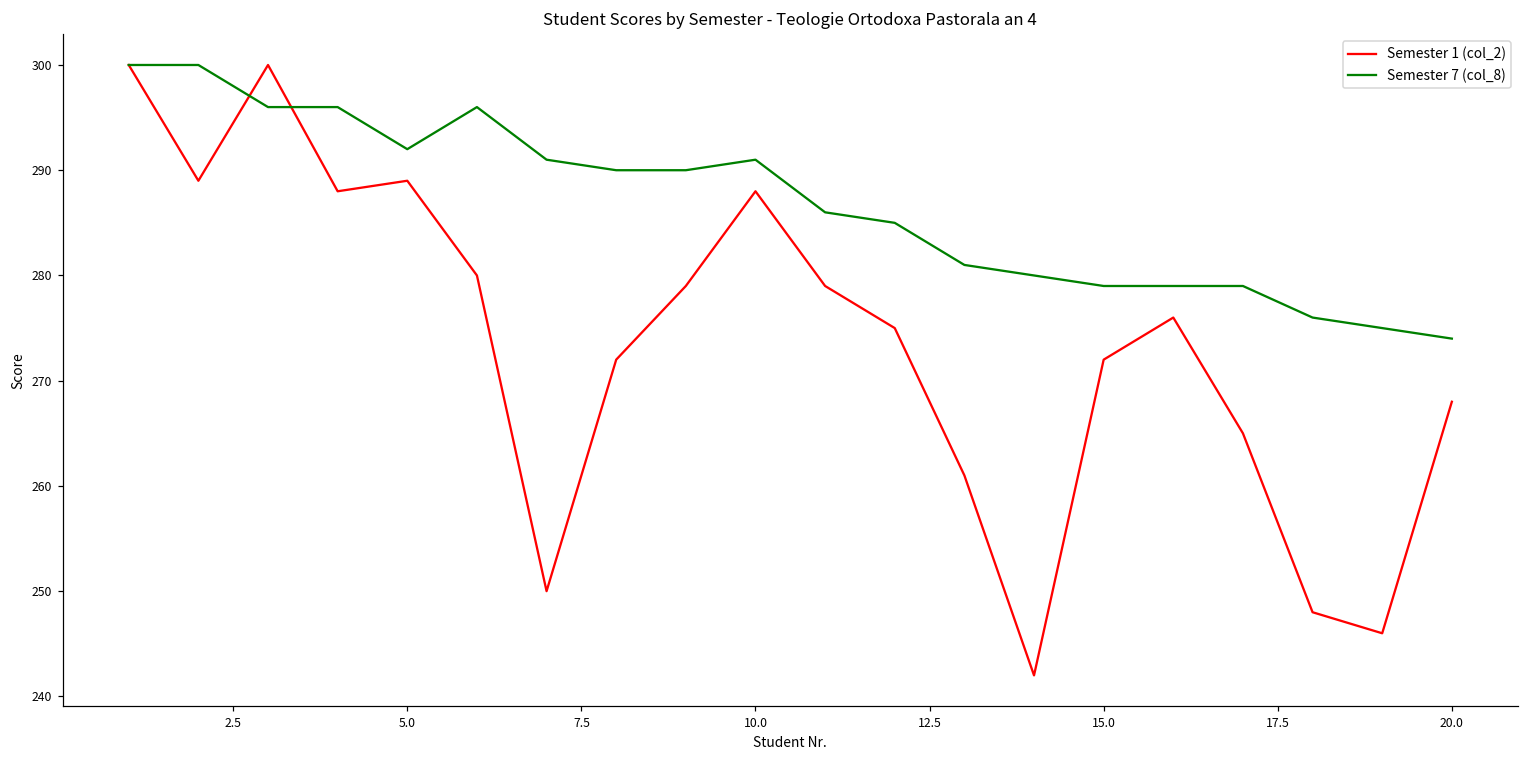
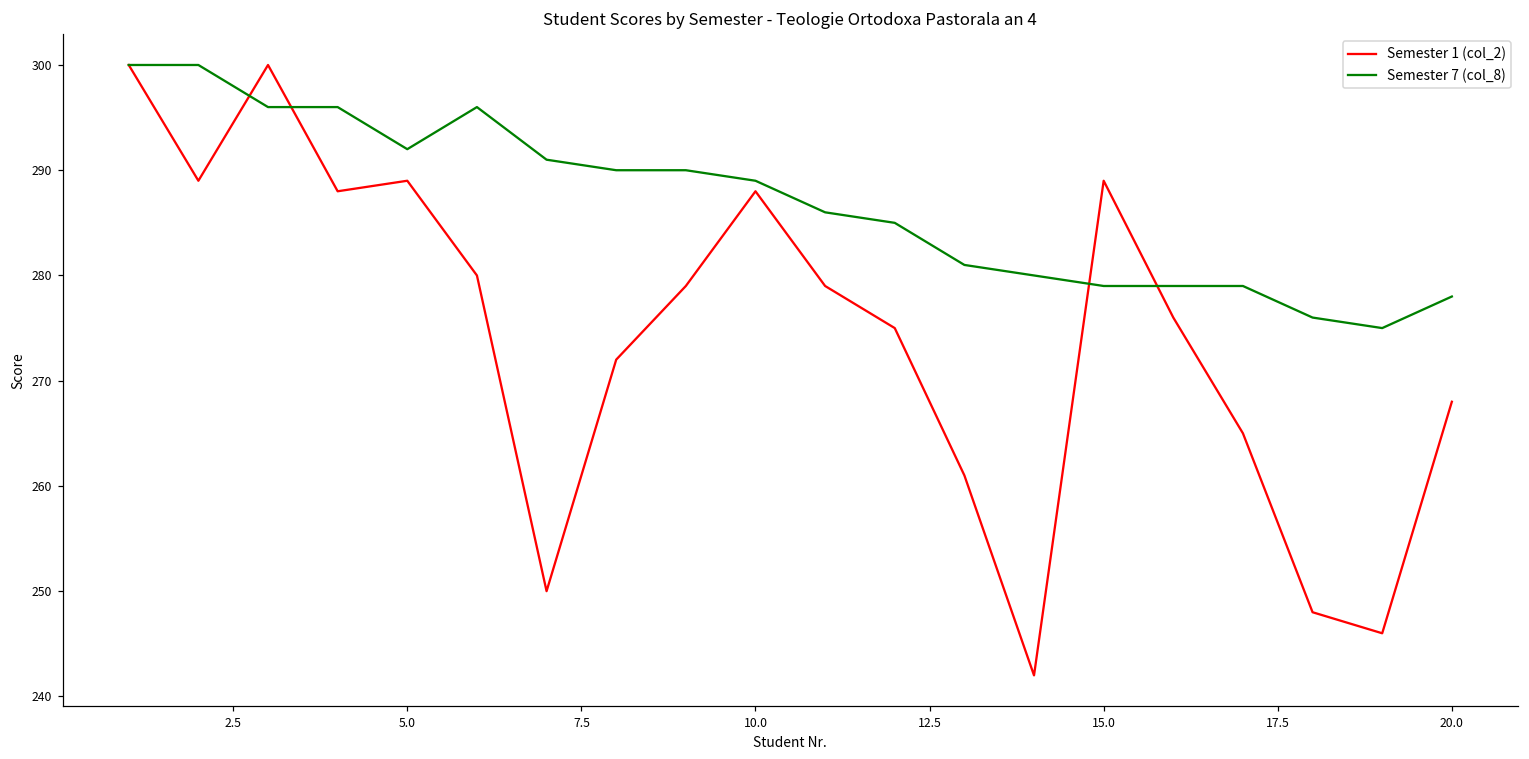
Semester 7 (col_8), 10.0: 291 -> 289
Semester 1 (col_2), 15.0: 272 -> 289
Semester 7 (col_8), 20.0: 274 -> 278
